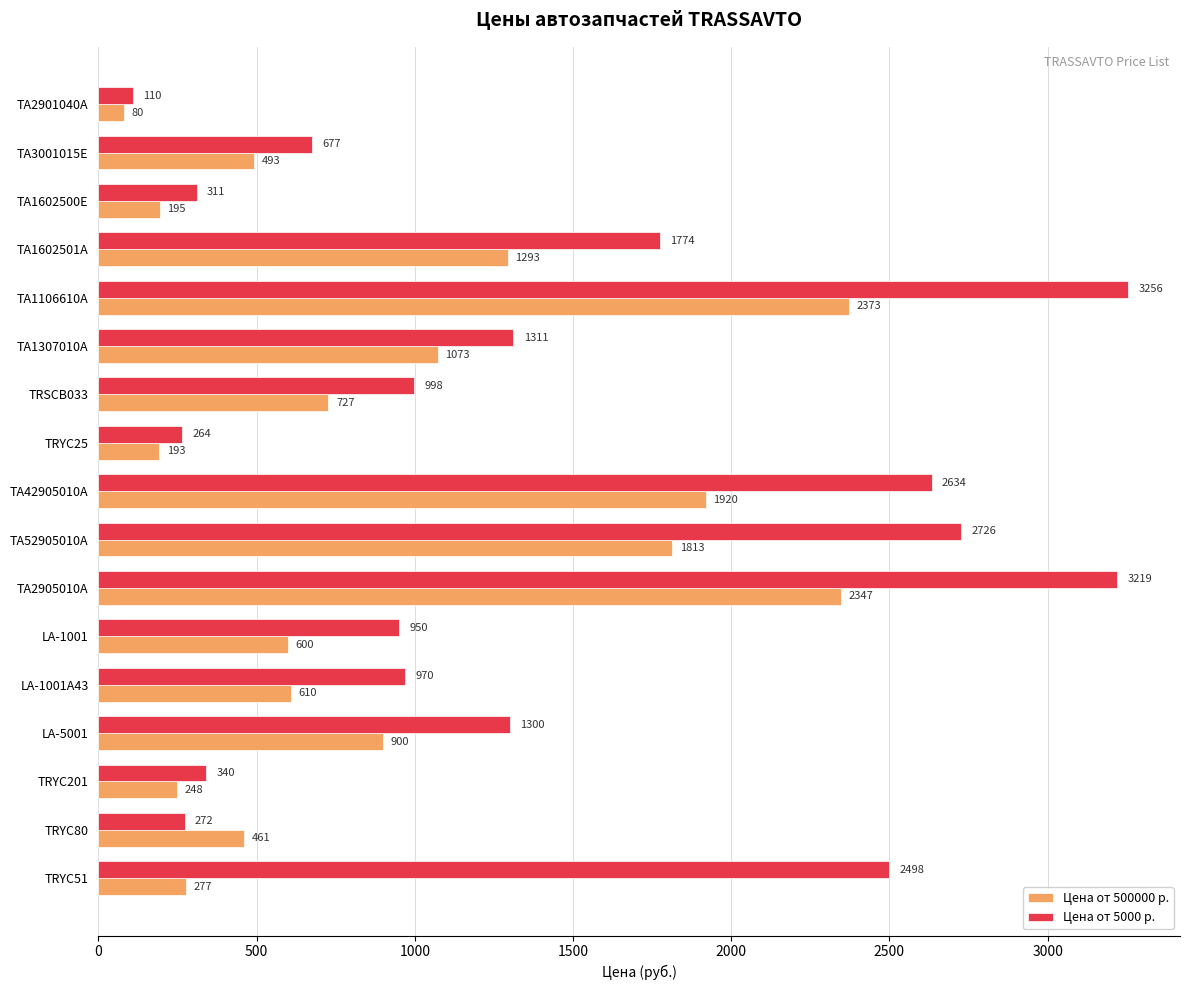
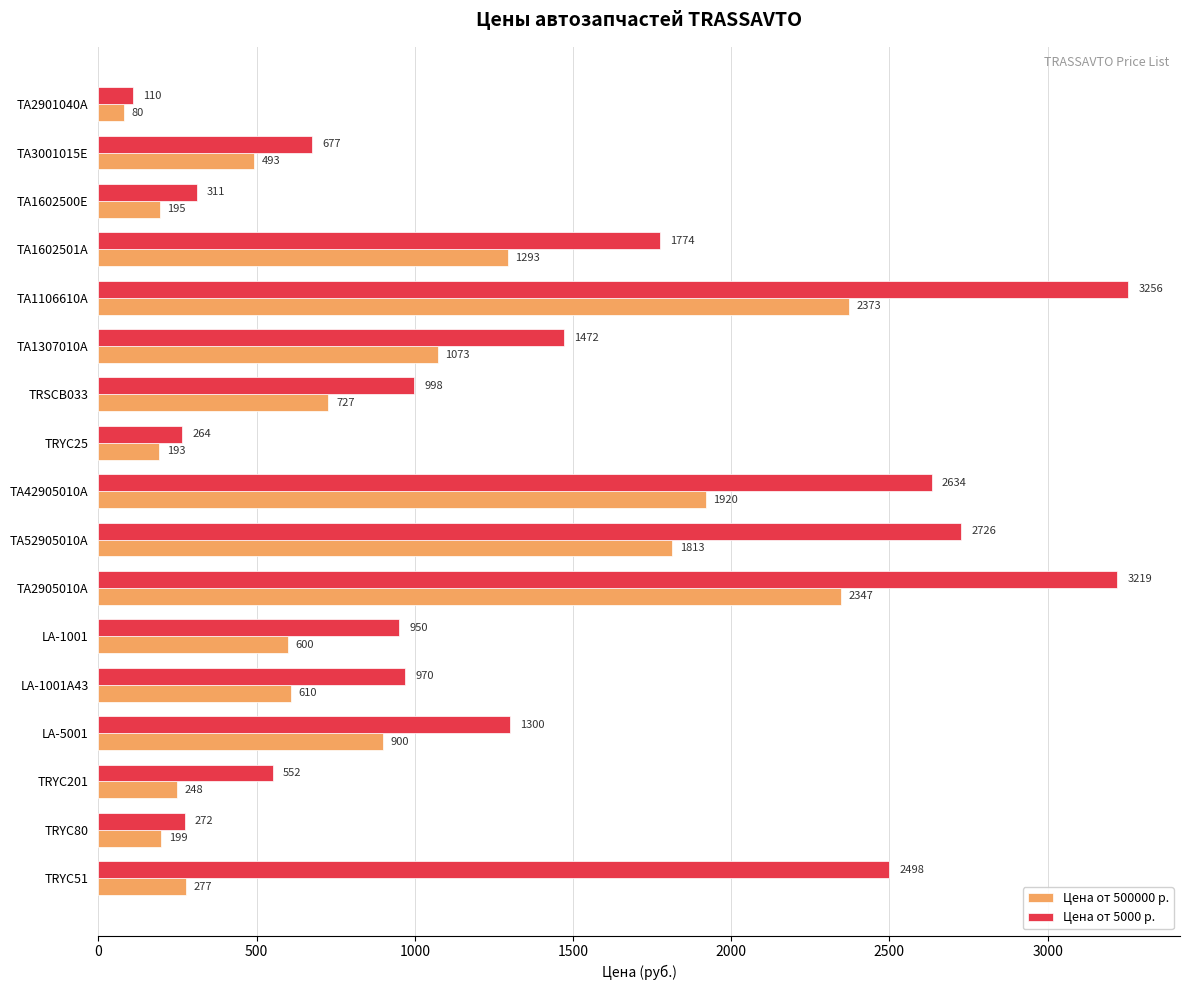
Цена от 5000 р., TA1307010A: 1311 -> 1472
Цена от 5000 р., TRYC201: 340 -> 552
Цена от 500000 р., TRYC80: 461 -> 199
